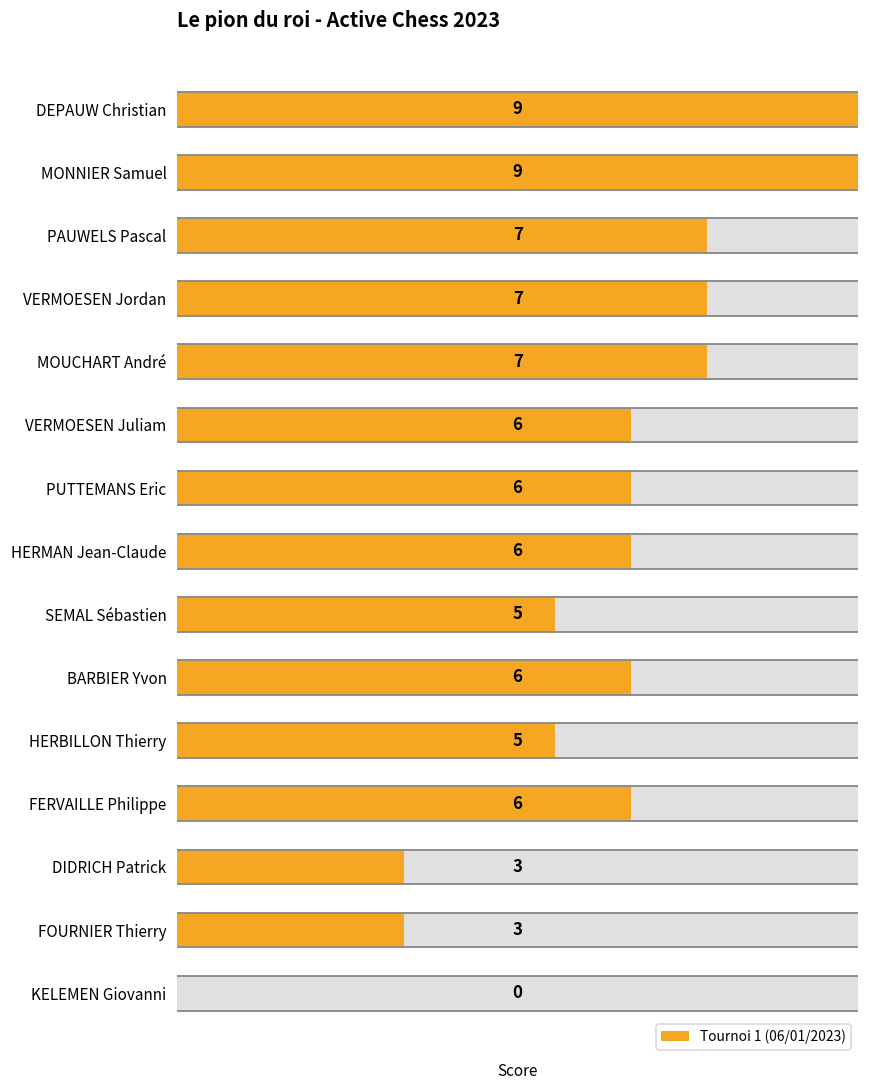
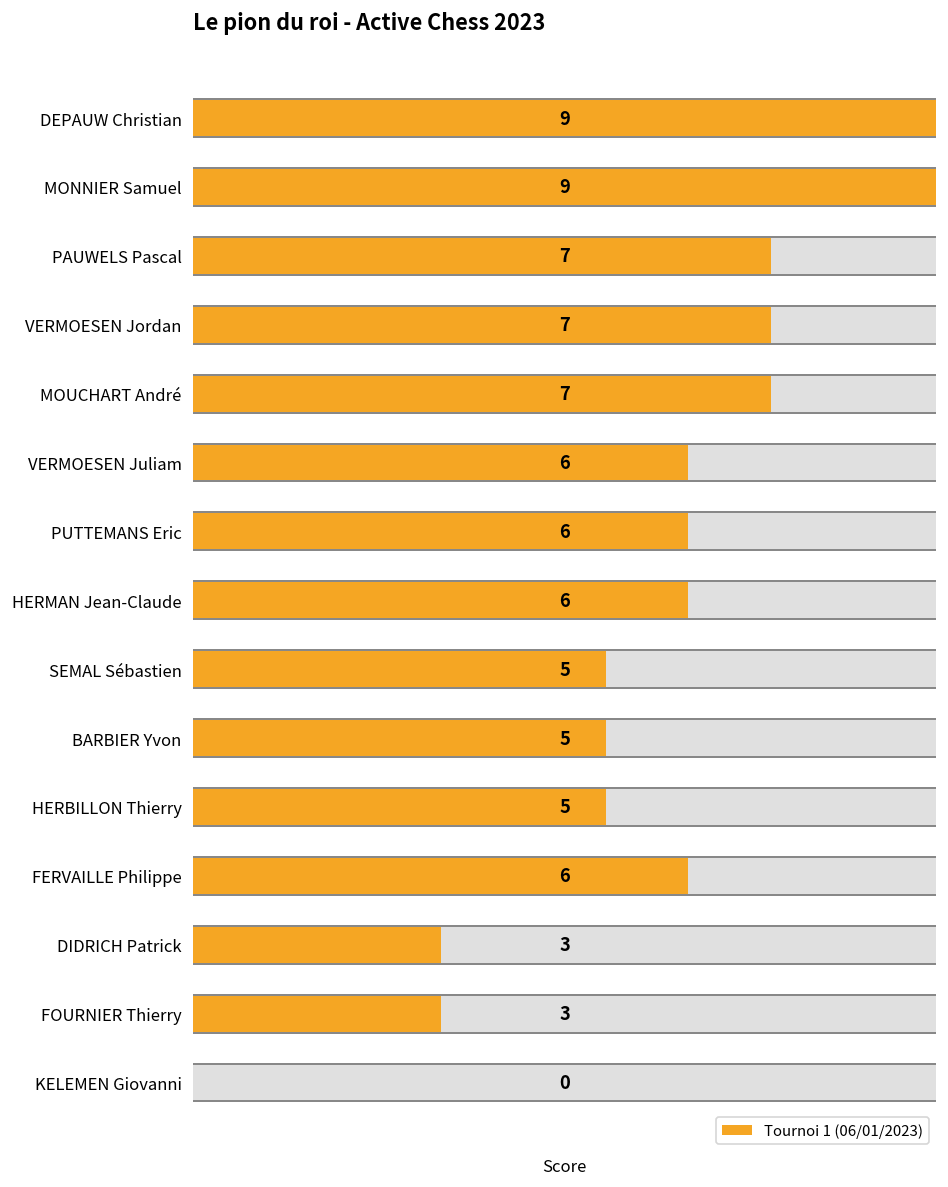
Tournoi 1 (06/01/2023), BARBIER Yvon: 6 -> 5
